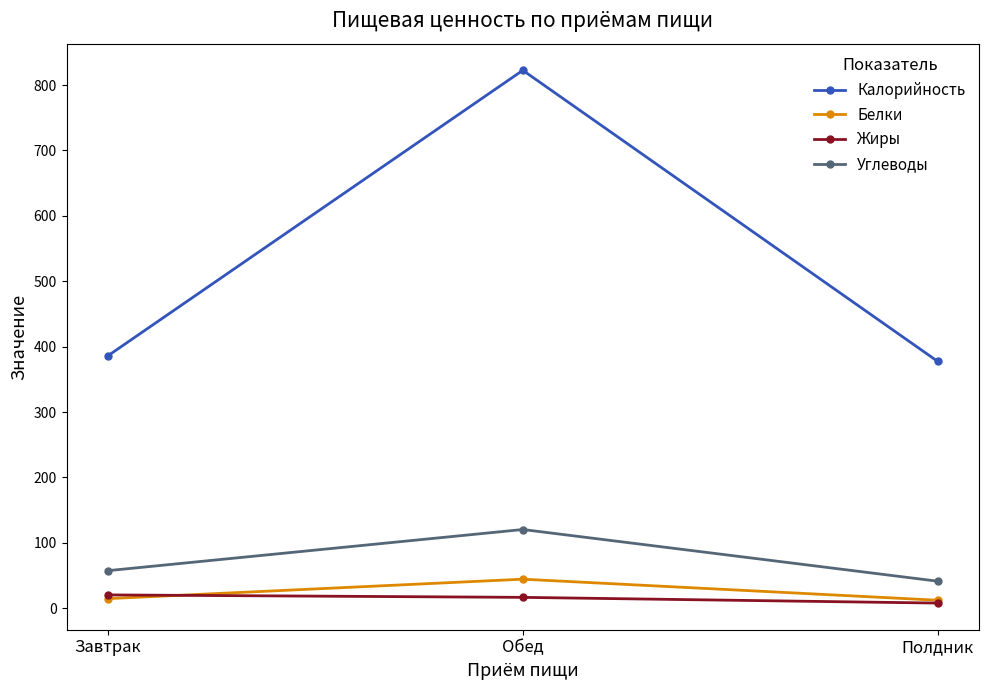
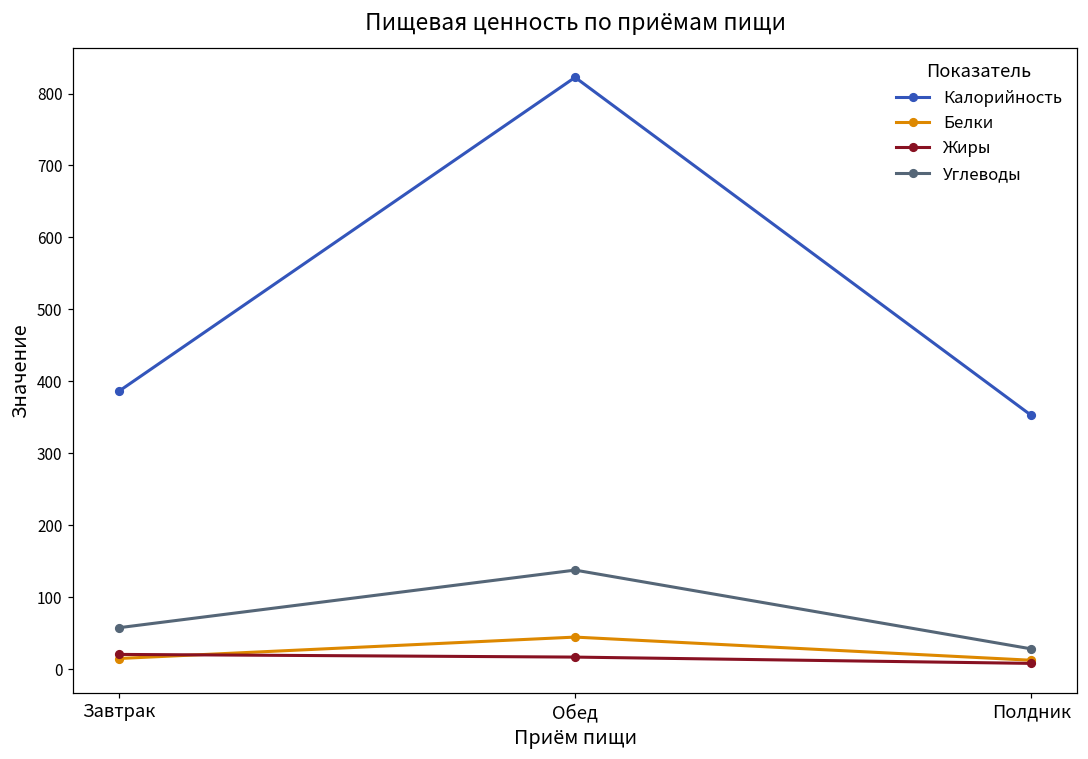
Углеводы, Обед: 120 -> 140
Калорийность, Полдник: 380 -> 350
Углеводы, Полдник: 40 -> 30
